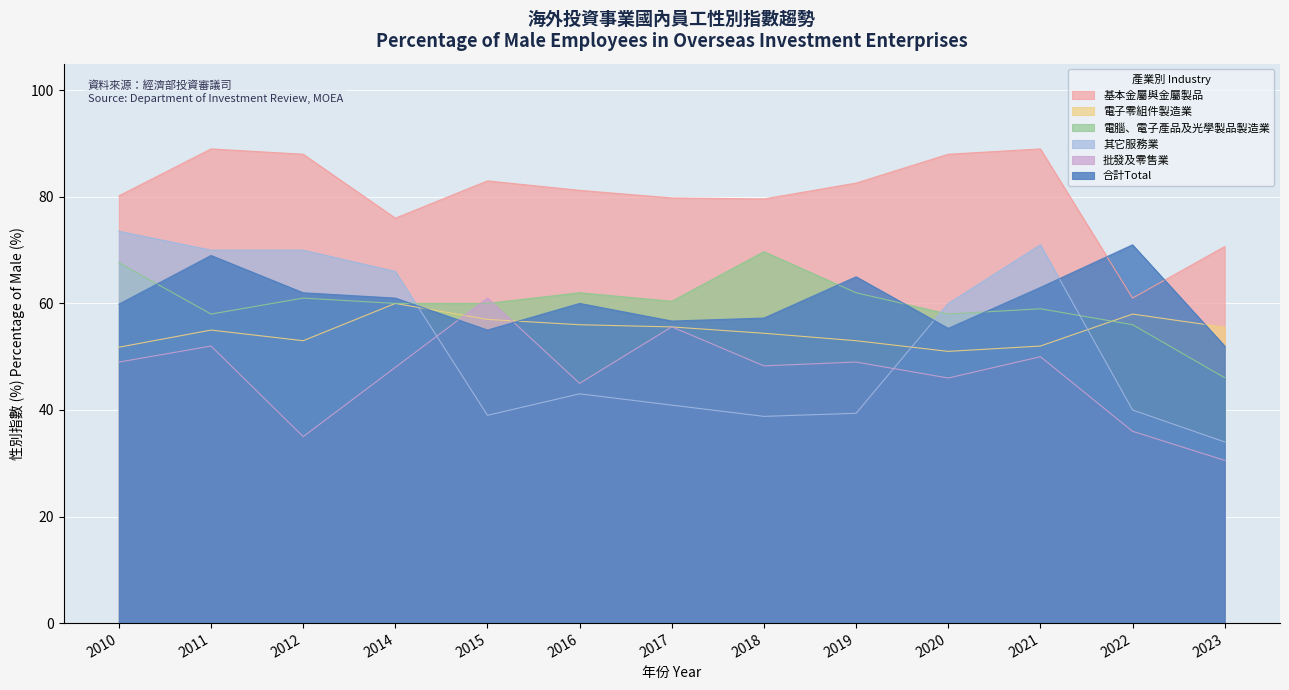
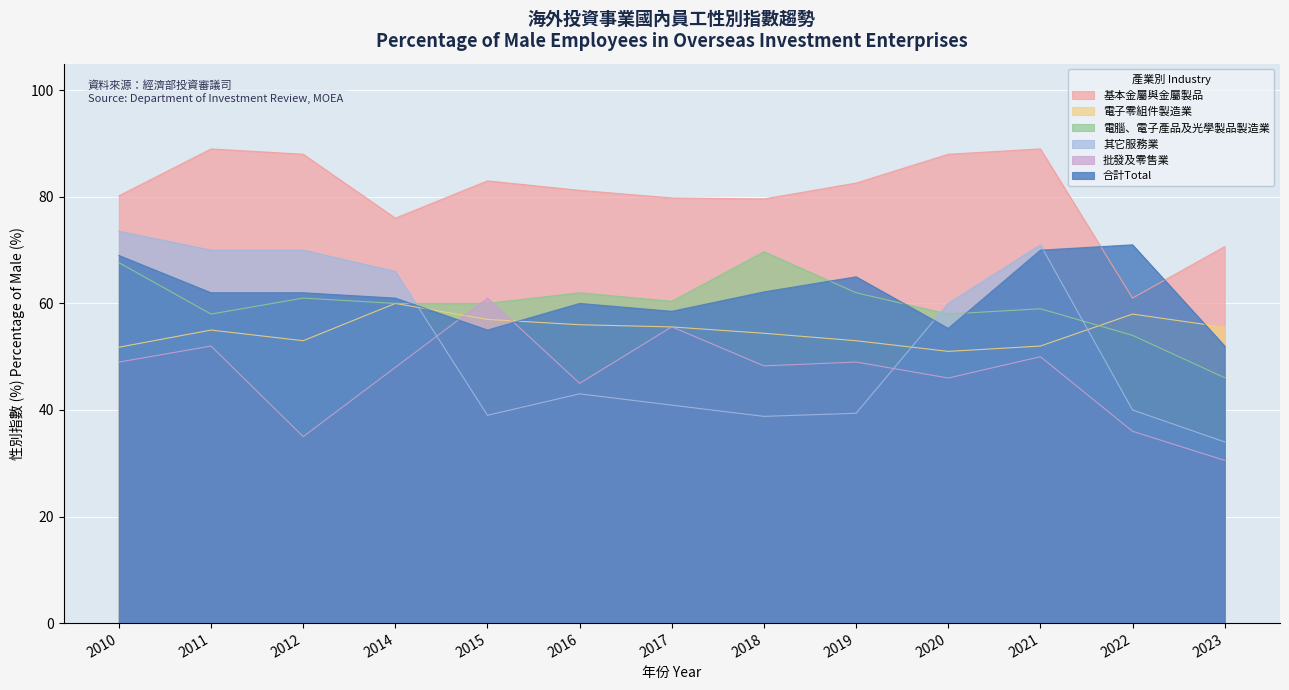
合計Total, 2010: 60 -> 69
合計Total, 2011: 69 -> 62
合計Total, 2017: 57 -> 59
合計Total, 2018: 57 -> 62
合計Total, 2021: 63 -> 70
電腦、電子產品及光學製品製造業, 2022: 56 -> 54
